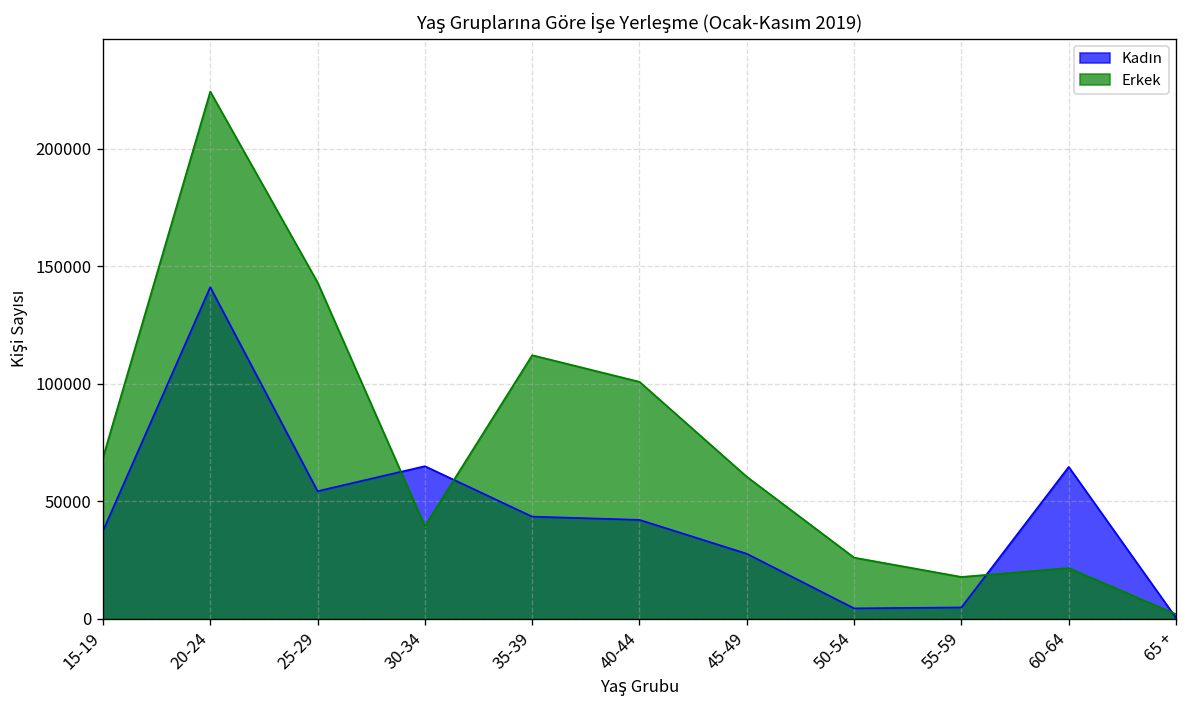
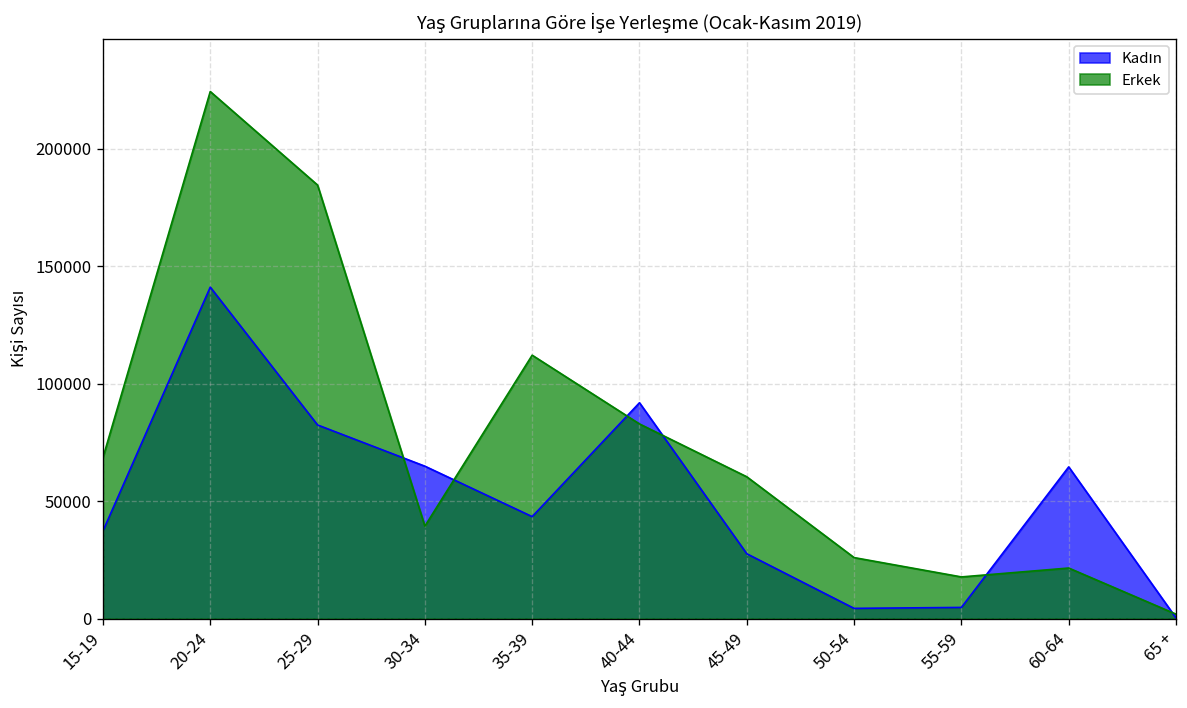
Kadın, 25-29: 54000 -> 82000
Erkek, 25-29: 143000 -> 185000
Kadın, 40-44: 42000 -> 92000
Erkek, 40-44: 101000 -> 83000
